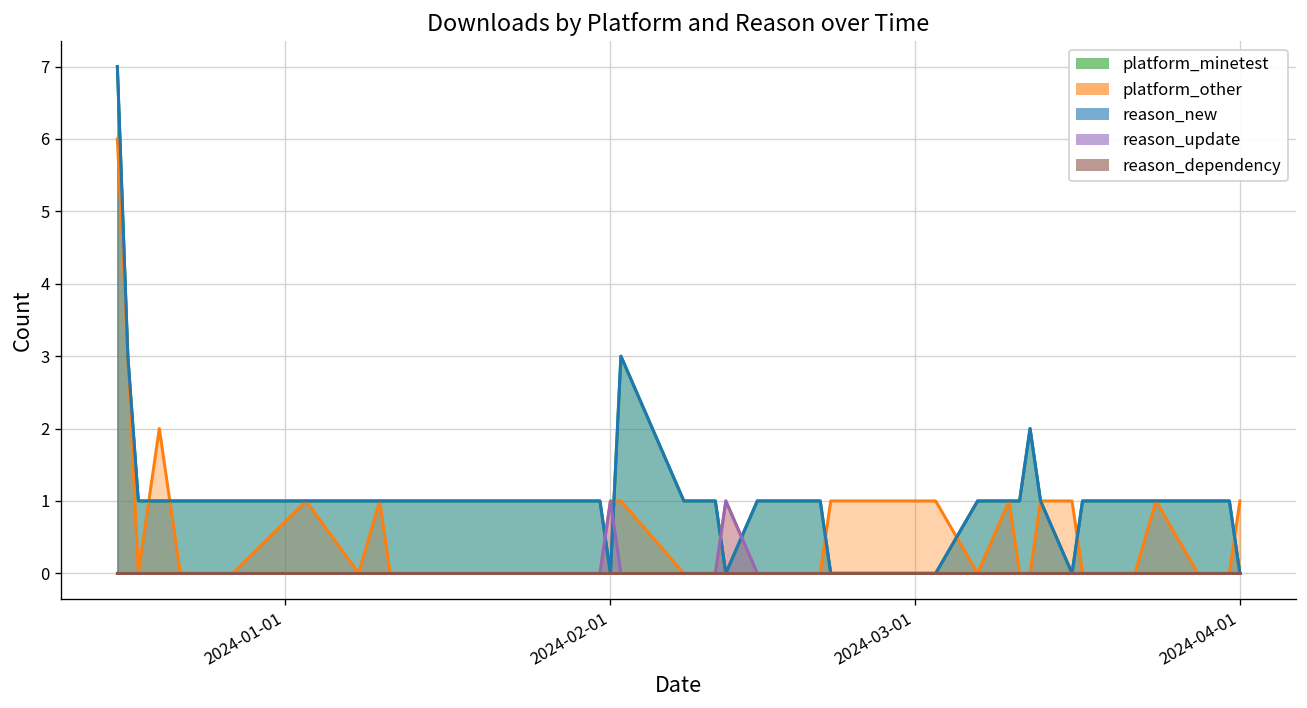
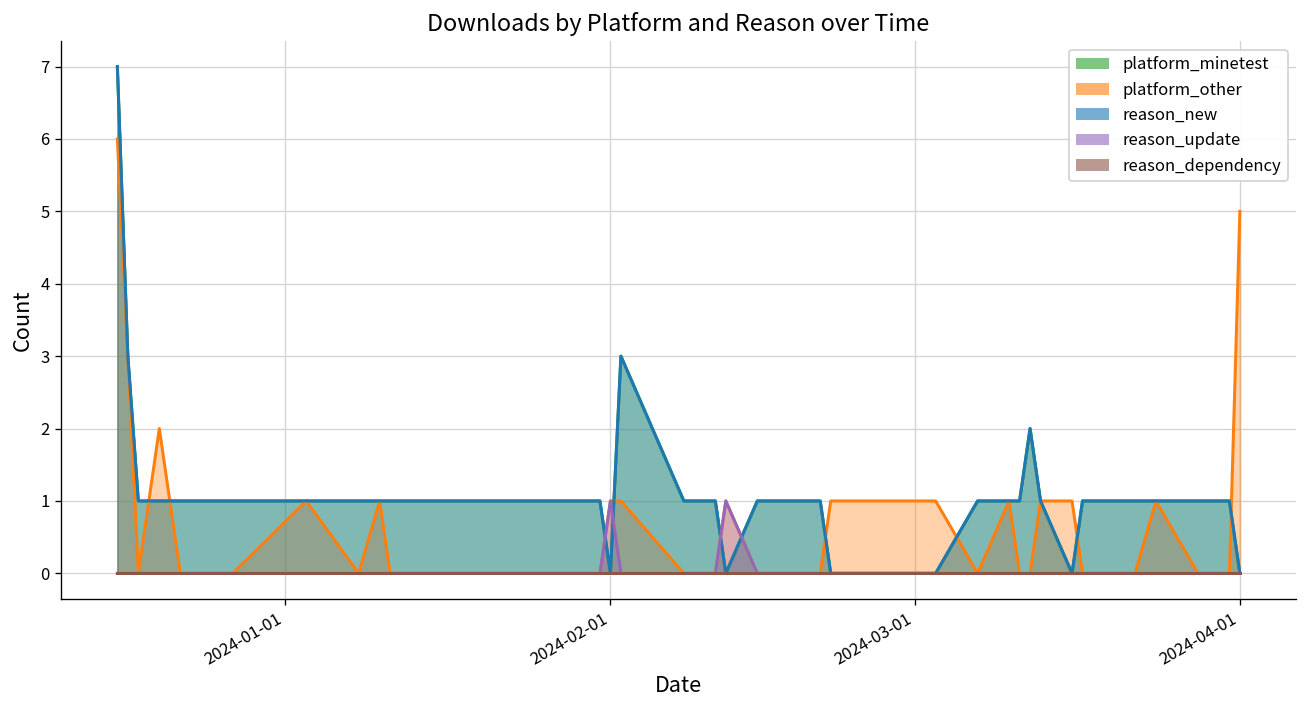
platform_other, 2024-04-01: 1 -> 5
